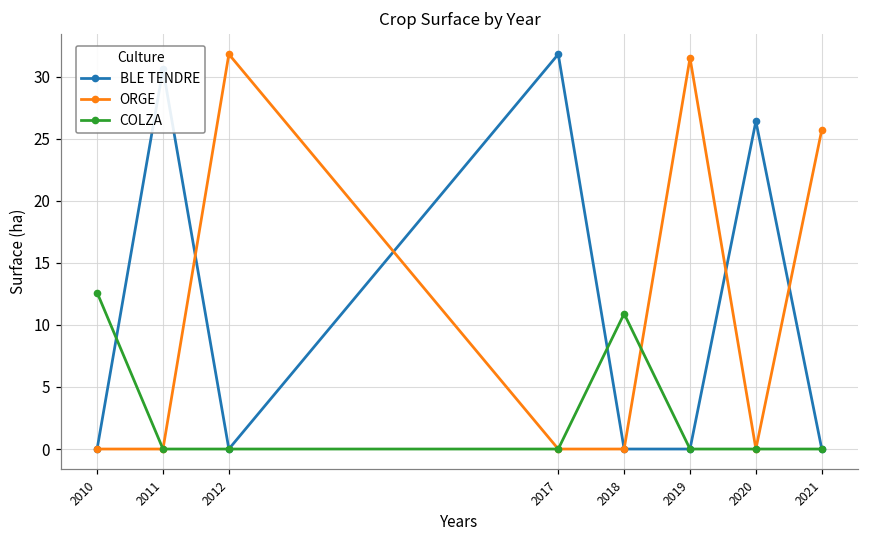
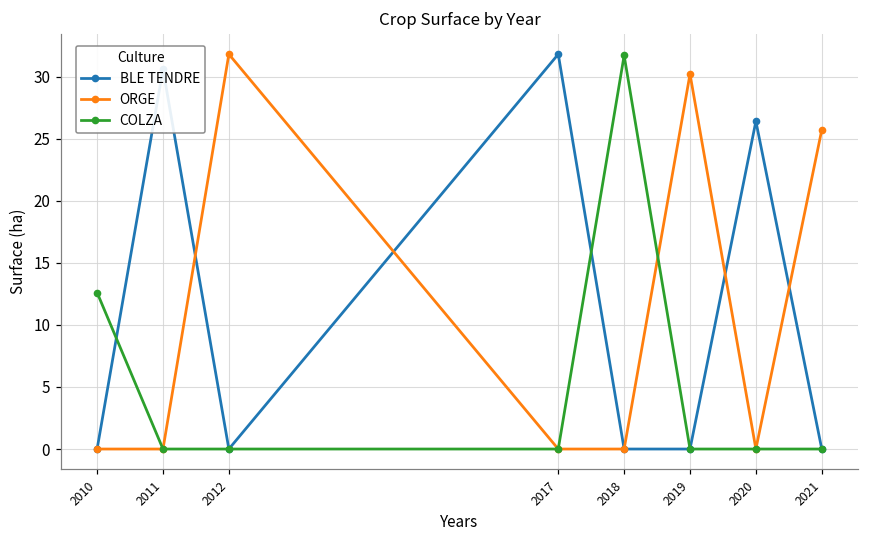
COLZA, 2018: 10.9 -> 31.7
ORGE, 2019: 31.5 -> 30.2
